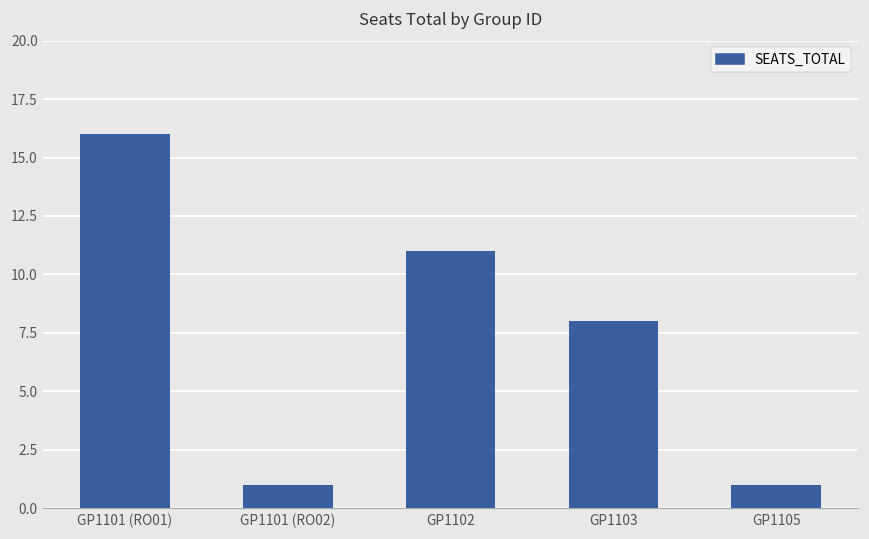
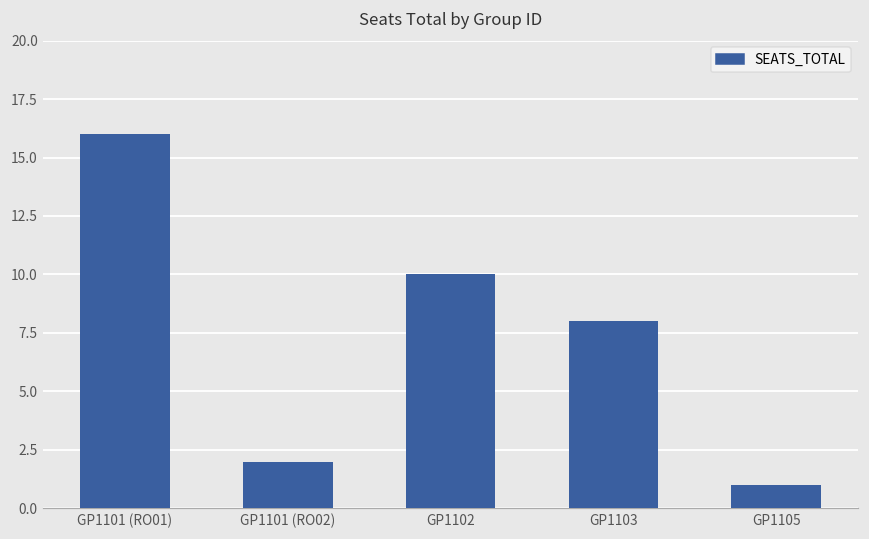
GP1101 (RO02): 1 -> 2
GP1102: 11 -> 10
